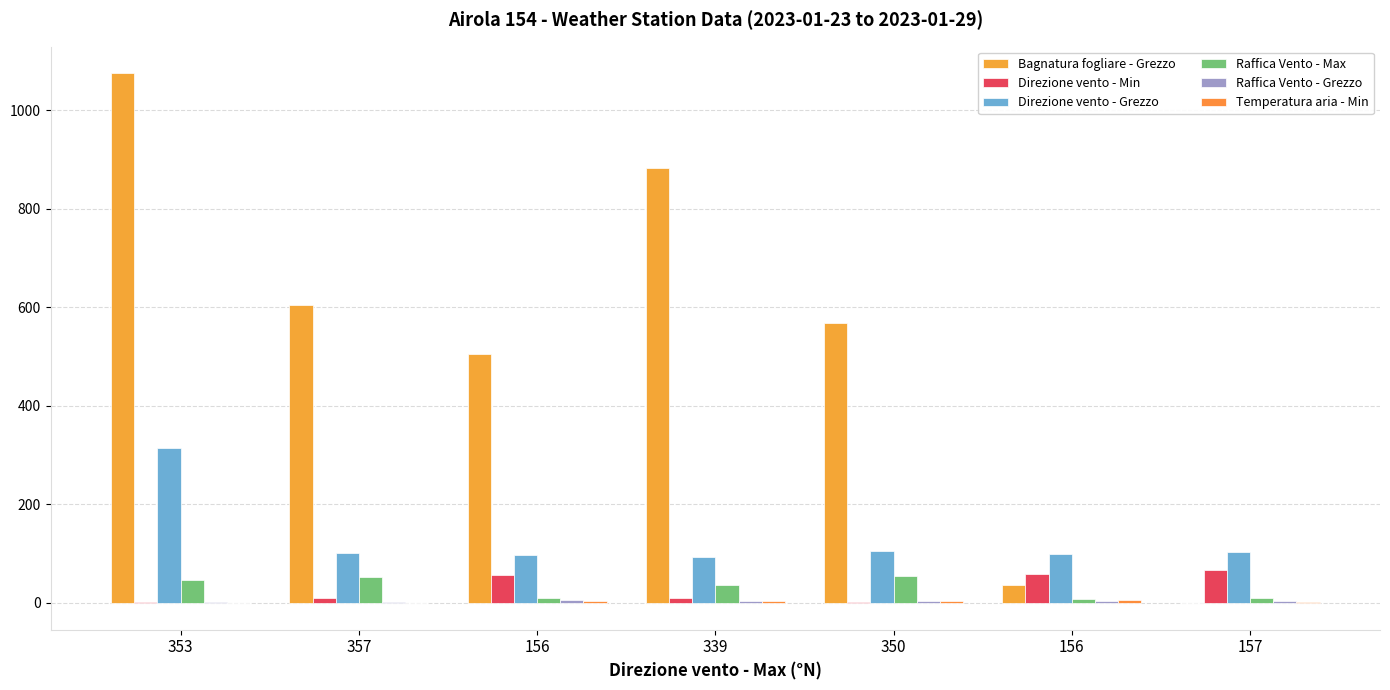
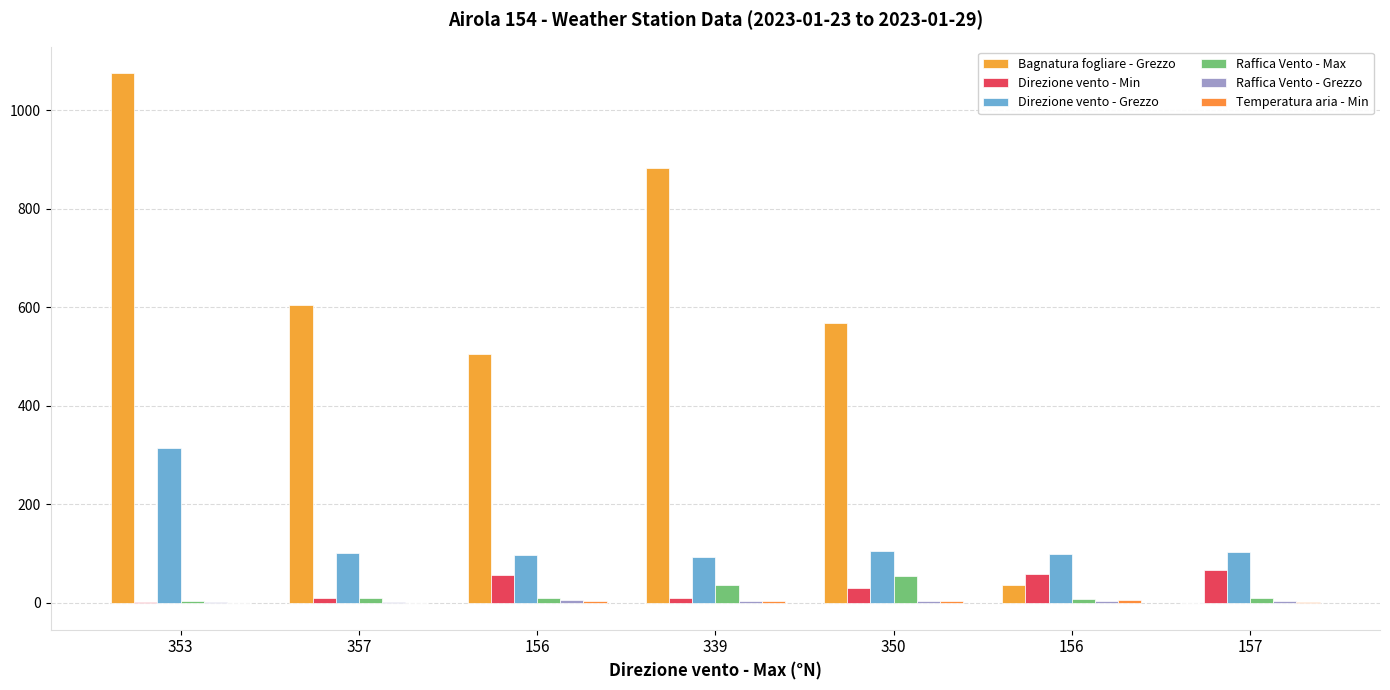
Raffica Vento - Max, 353: 50 -> 0
Raffica Vento - Max, 357: 50 -> 10
Direzione vento - Min, 350: 0 -> 30
